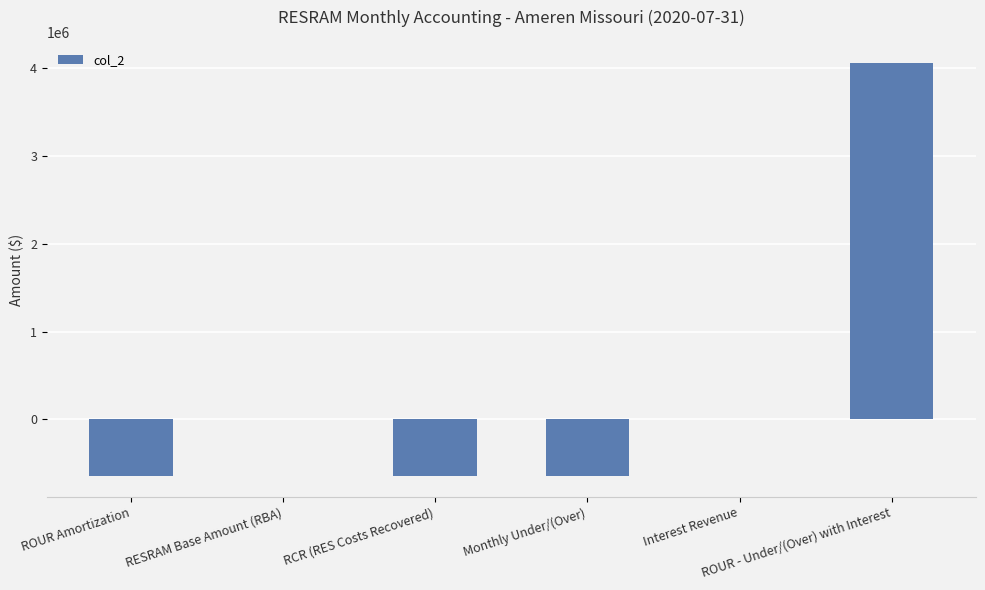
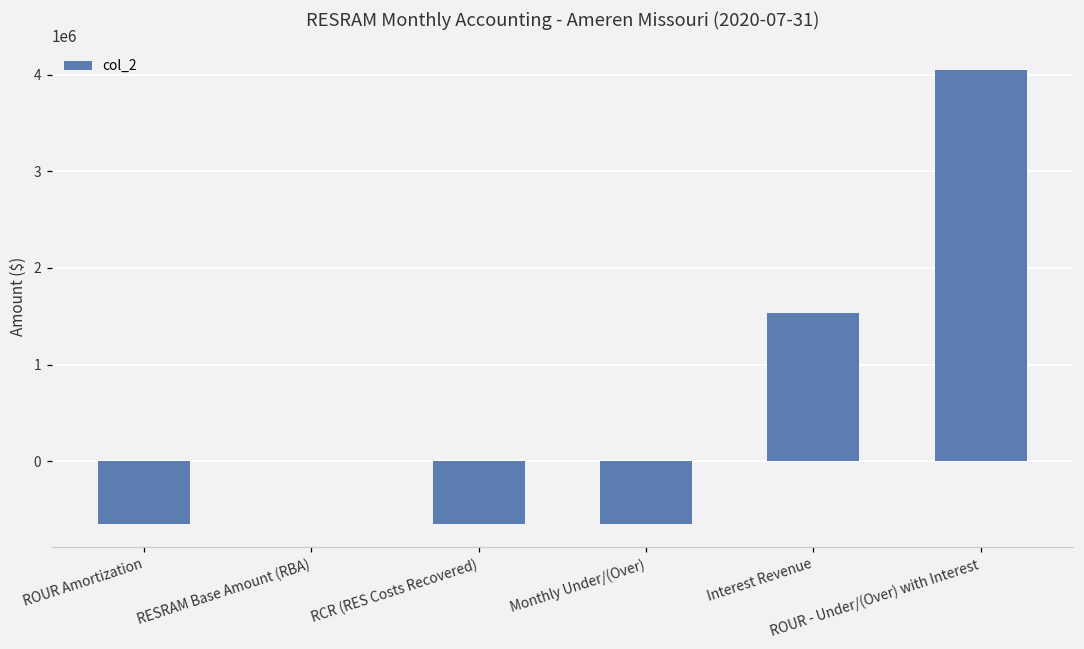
Interest Revenue: 0 -> 1500000
